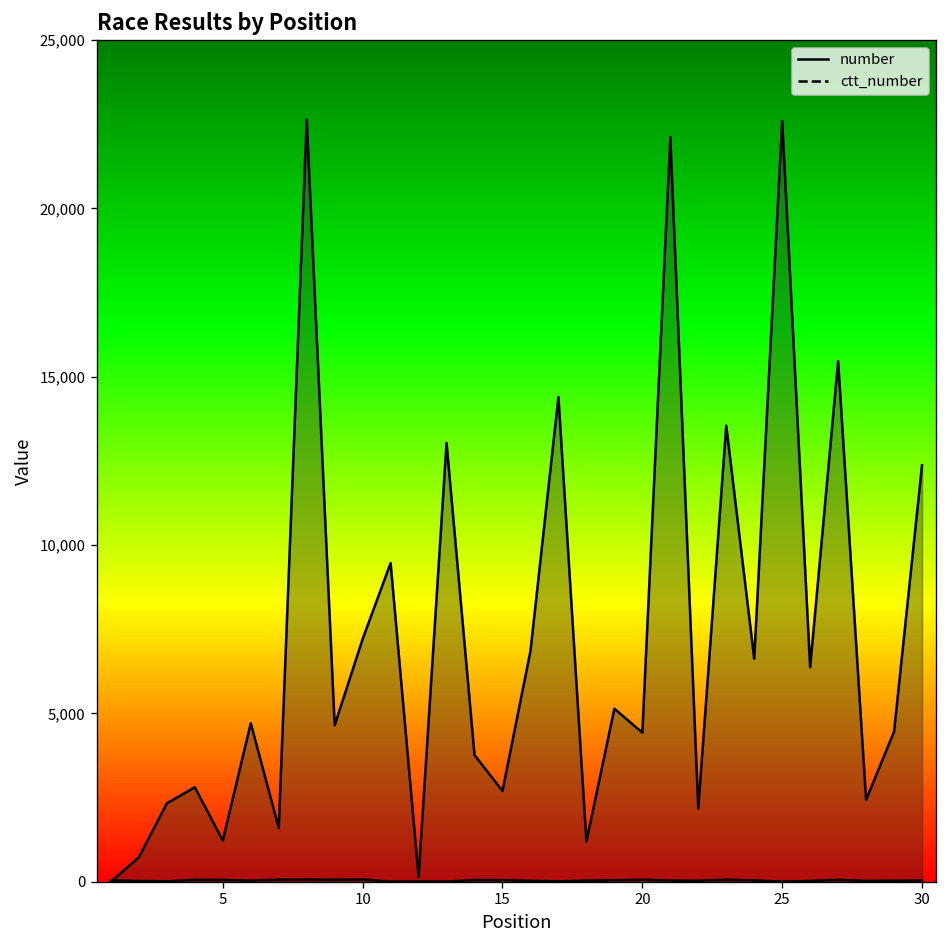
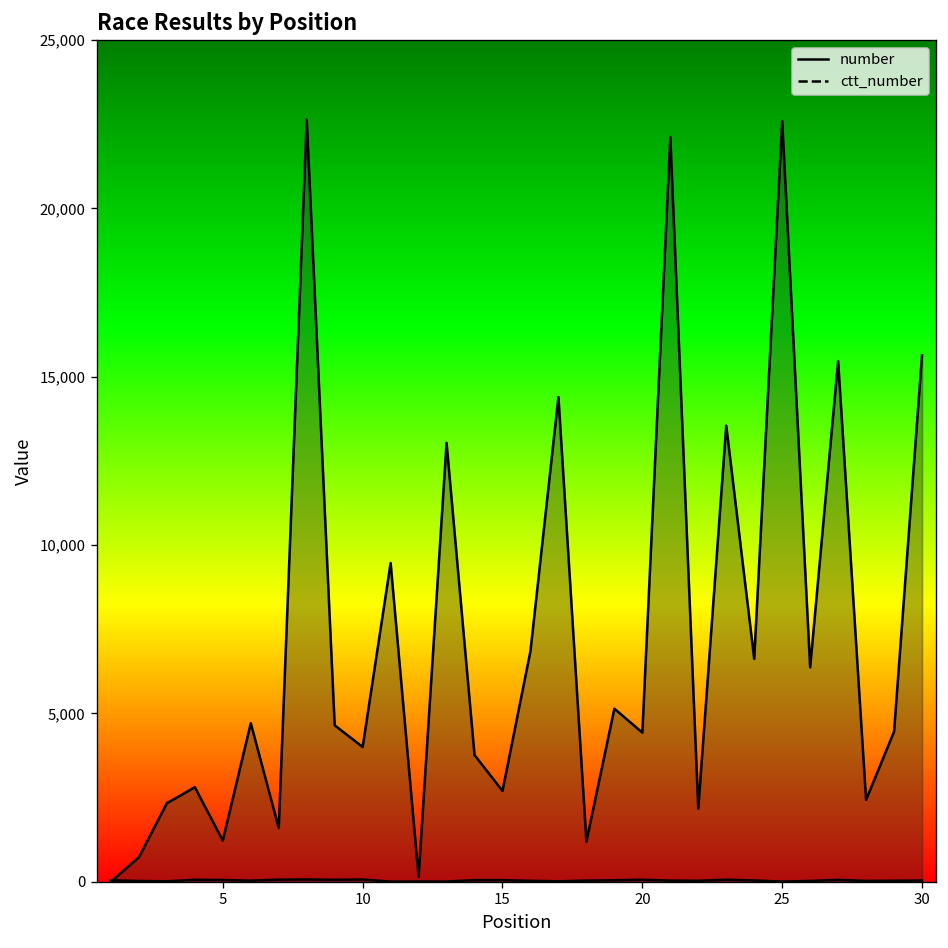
ctt_number, 10: 7,200 -> 4,000
ctt_number, 30: 12,400 -> 15,600
